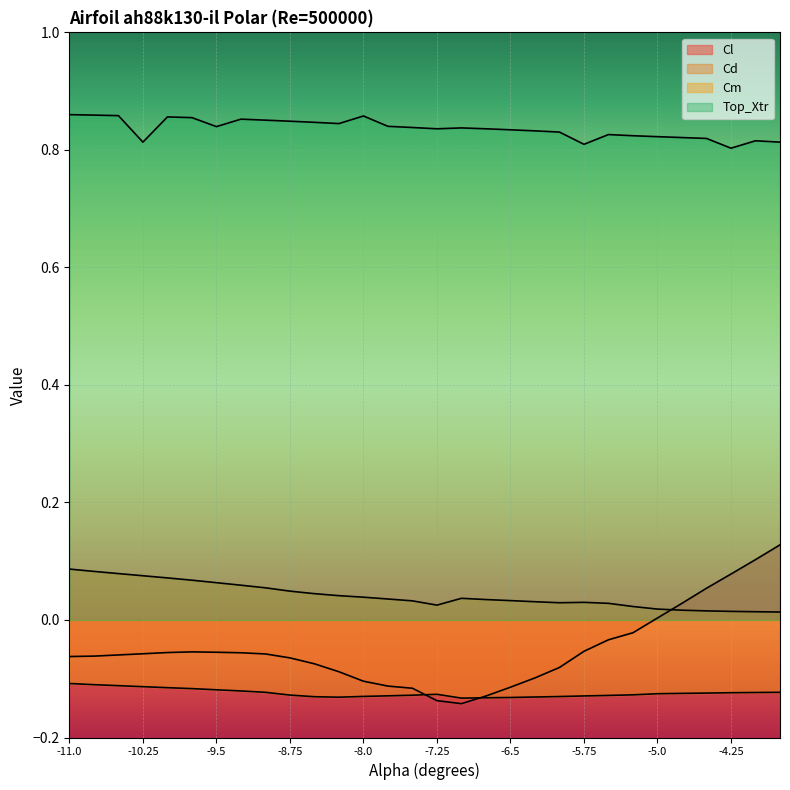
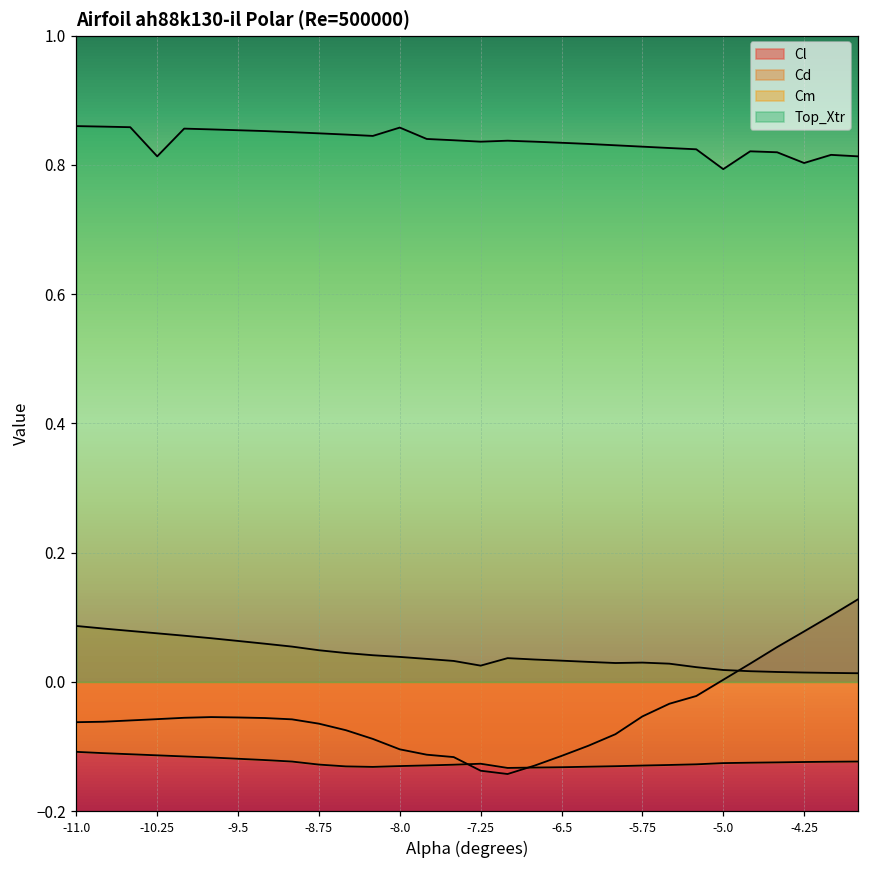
Top_Xtr, -9.5: 0.84 -> 0.85
Top_Xtr, -5.75: 0.81 -> 0.83
Top_Xtr, -5.0: 0.82 -> 0.79
